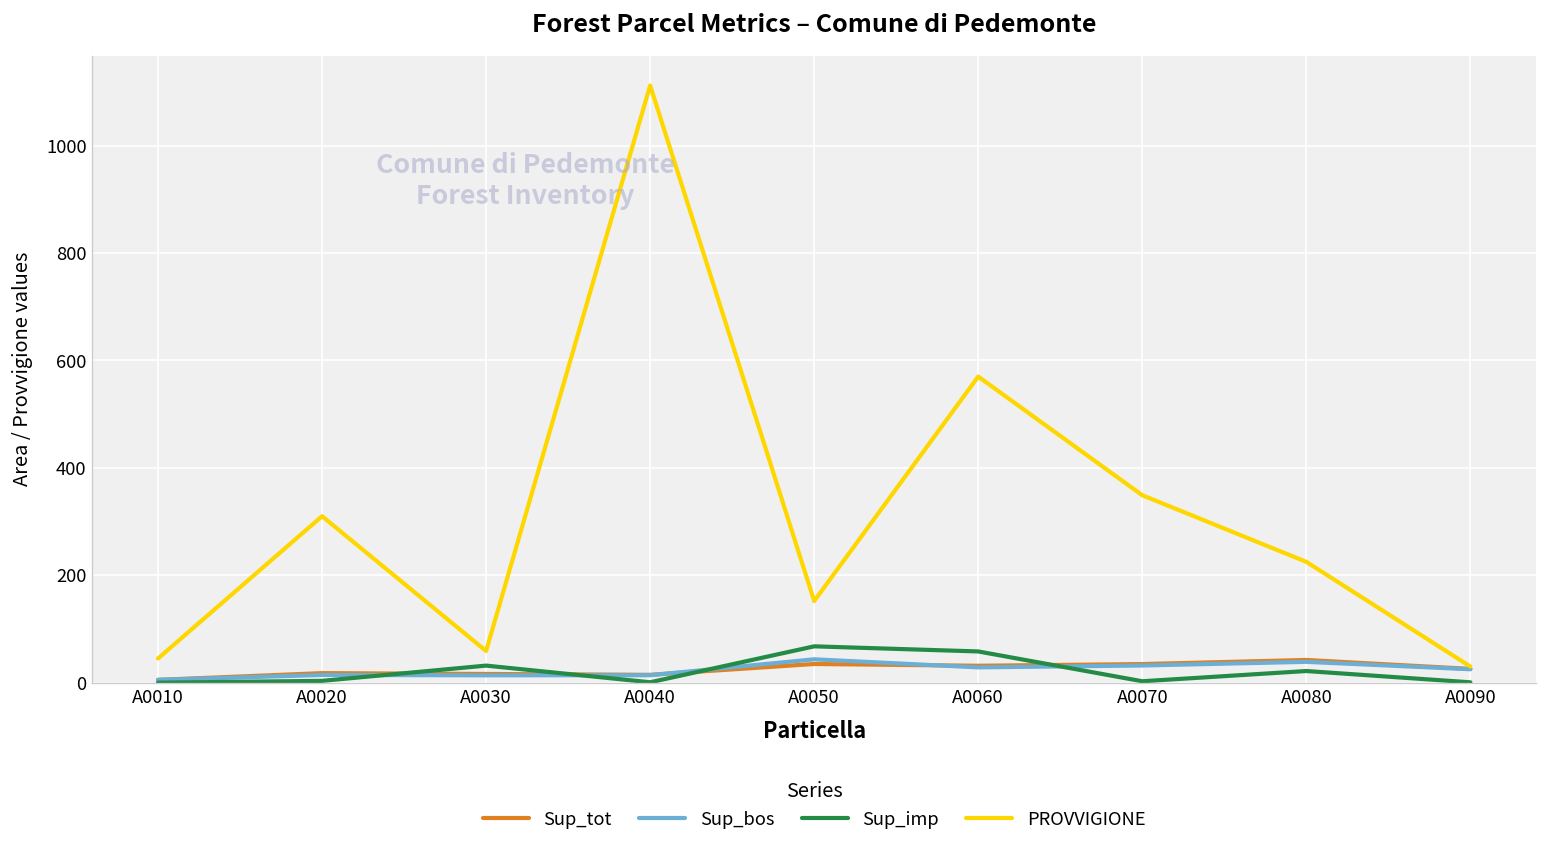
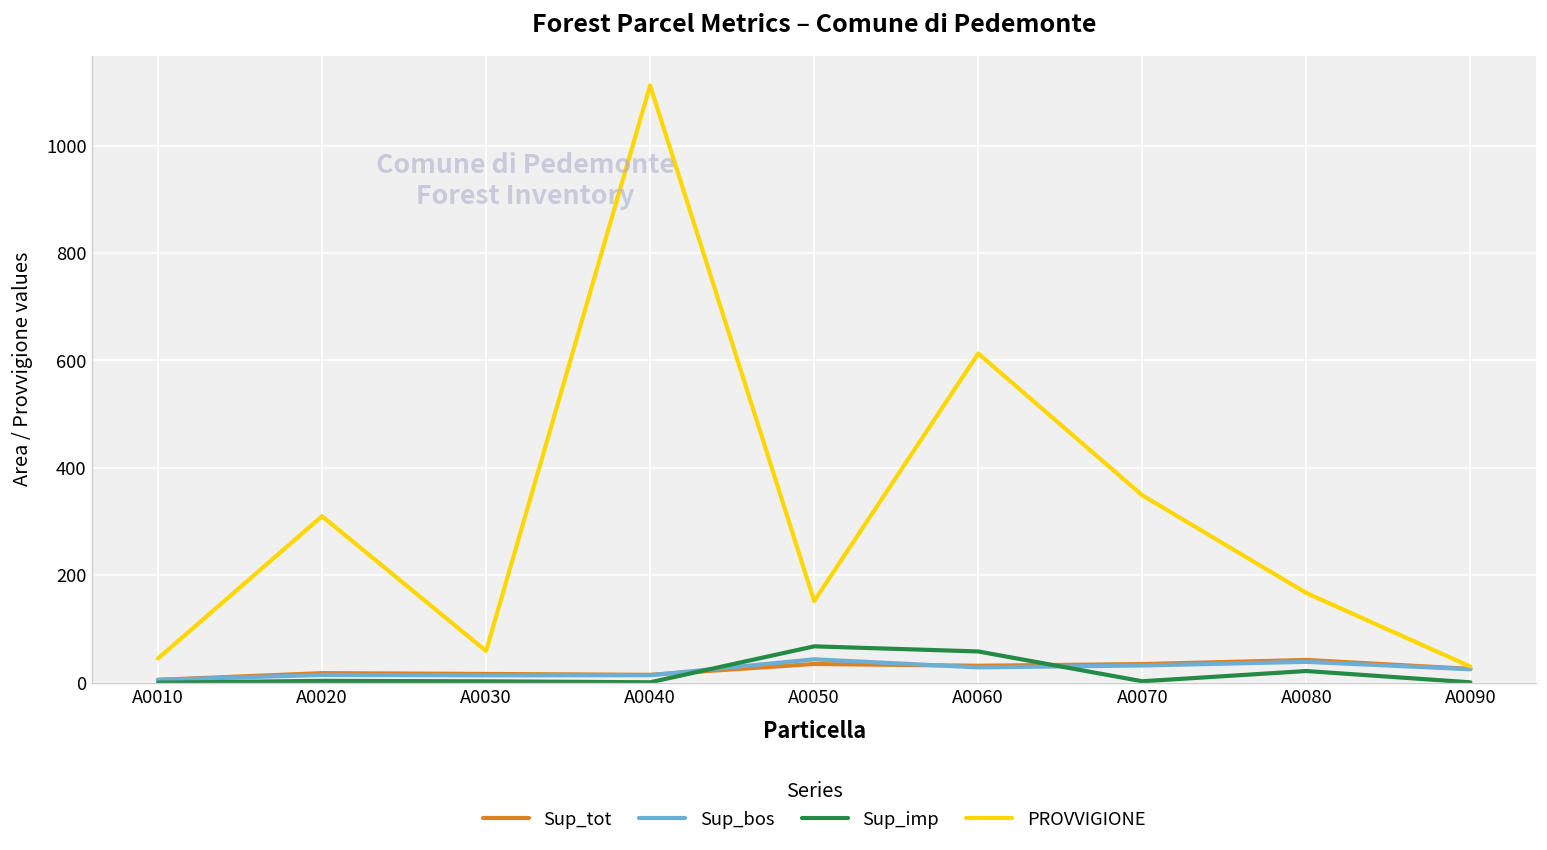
Sup_imp, A0030: 30 -> 0
PROVVIGIONE, A0060: 570 -> 610
PROVVIGIONE, A0080: 230 -> 170
